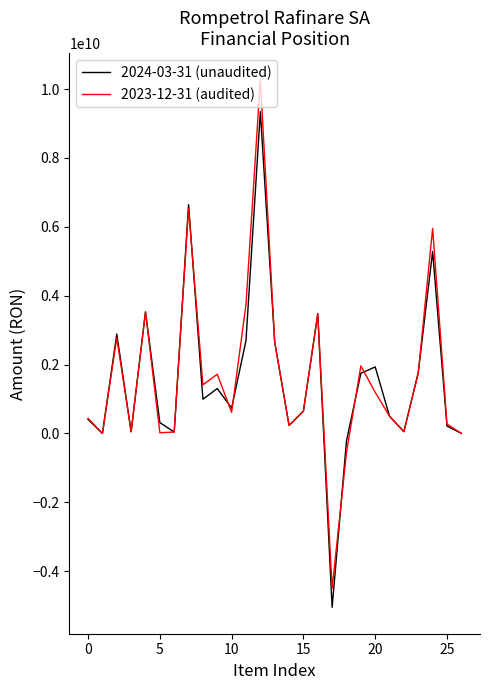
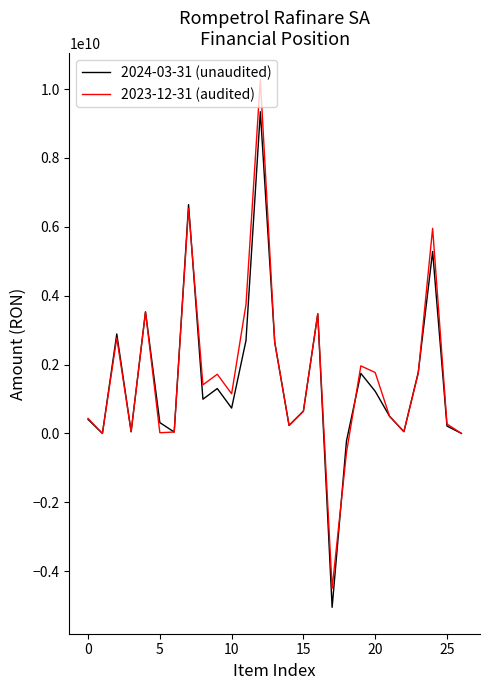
2023-12-31 (audited), 10: 600000000 -> 1200000000
2024-03-31 (unaudited), 20: 1900000000 -> 1200000000
2023-12-31 (audited), 20: 1200000000 -> 1800000000
